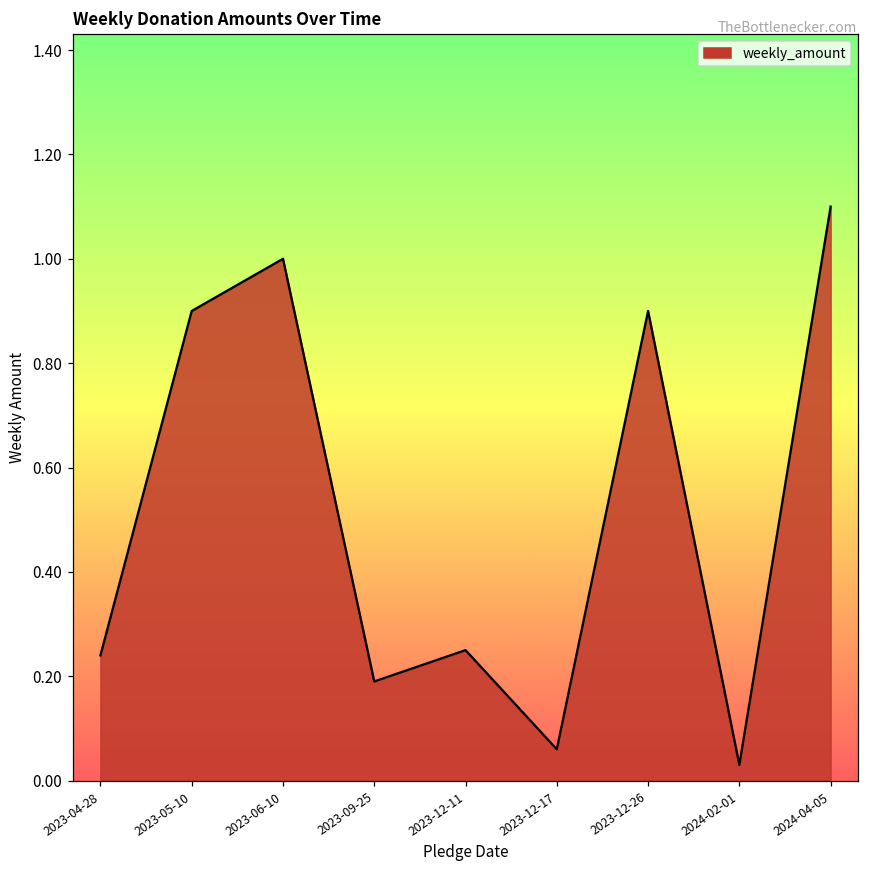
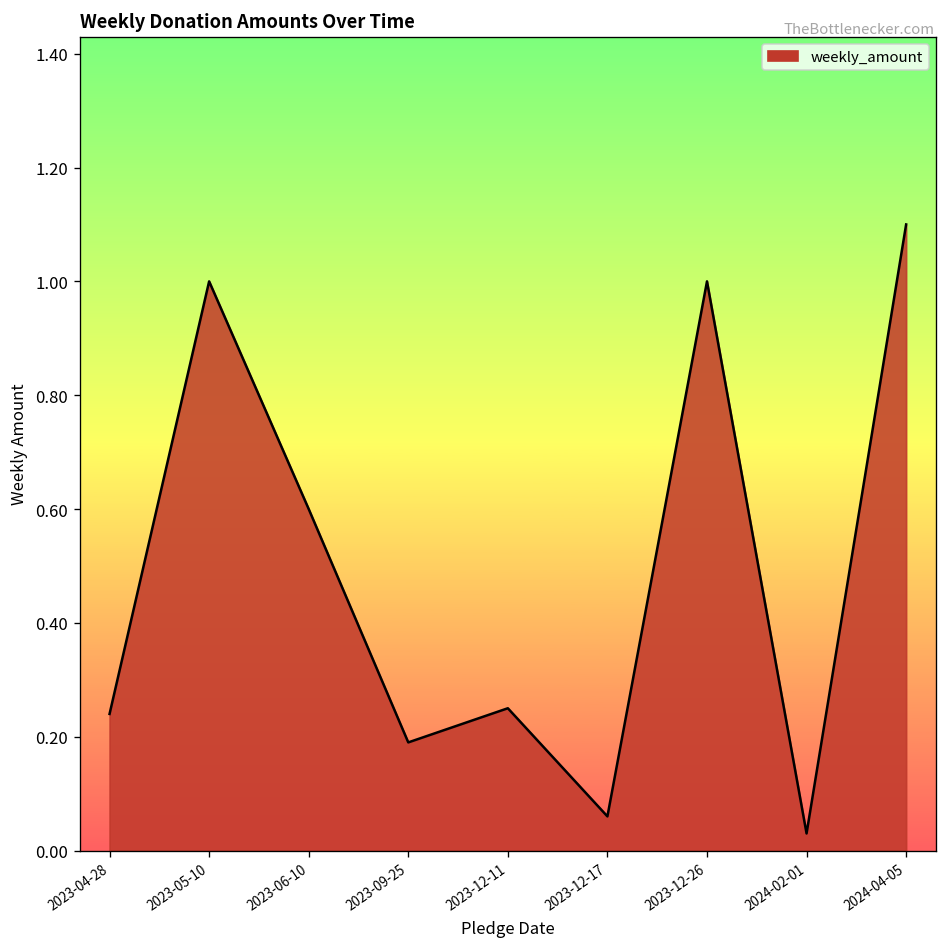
2023-05-10: 0.9 -> 1.0
2023-06-10: 1.0 -> 0.6
2023-12-26: 0.9 -> 1.0
